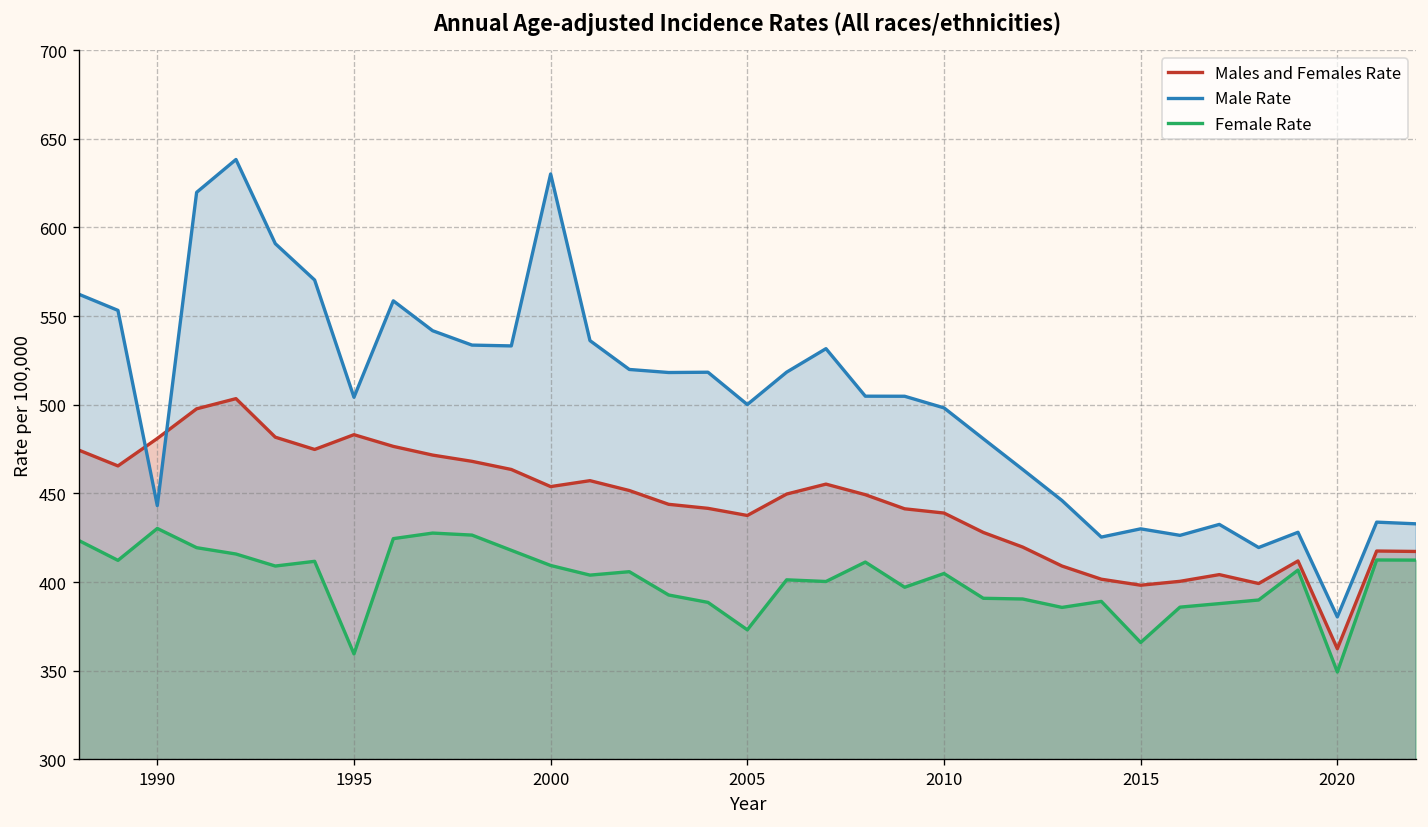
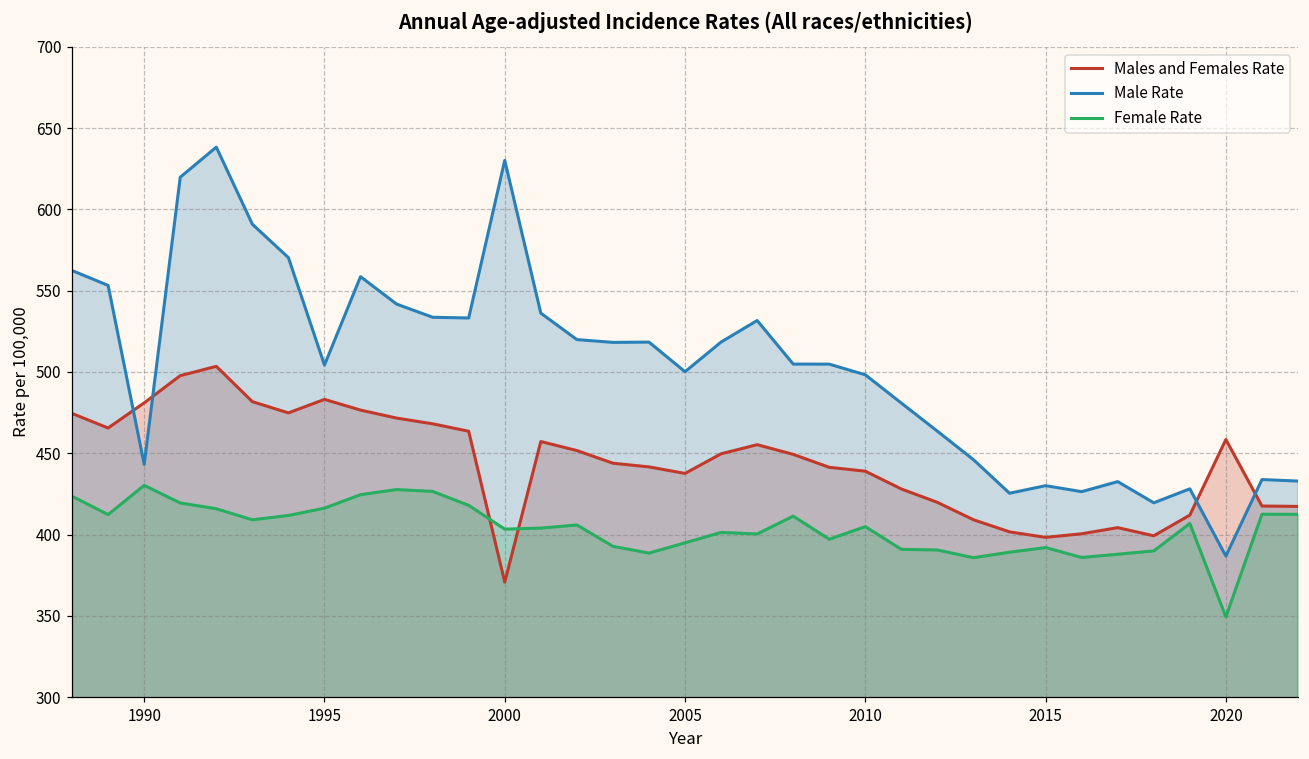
Female Rate, 1995: 360 -> 416
Males and Females Rate, 2000: 454 -> 371
Female Rate, 2000: 409 -> 403
Female Rate, 2005: 373 -> 395
Female Rate, 2015: 366 -> 392
Males and Females Rate, 2020: 362 -> 458
Male Rate, 2020: 380 -> 387
